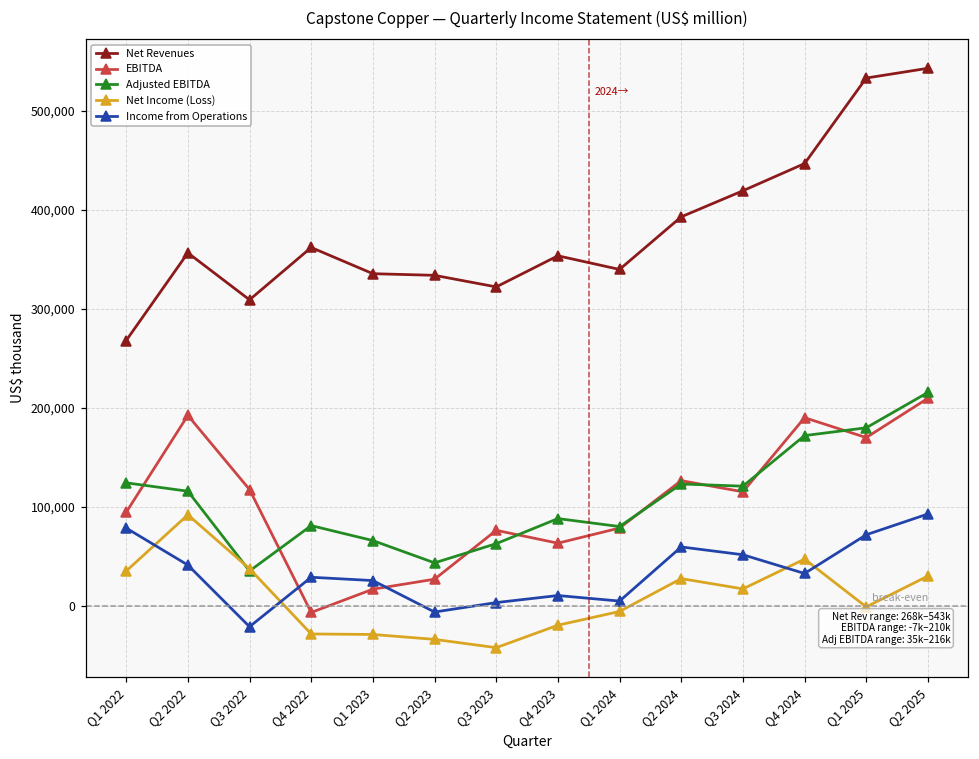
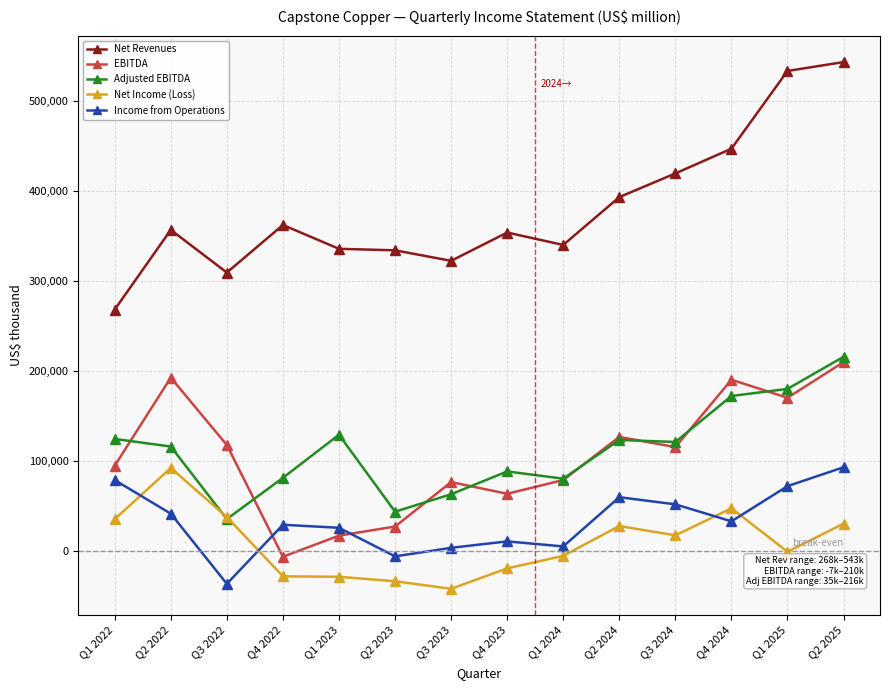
Income from Operations, Q3 2022: -20,000 -> -40,000
Adjusted EBITDA, Q1 2023: 70,000 -> 130,000
